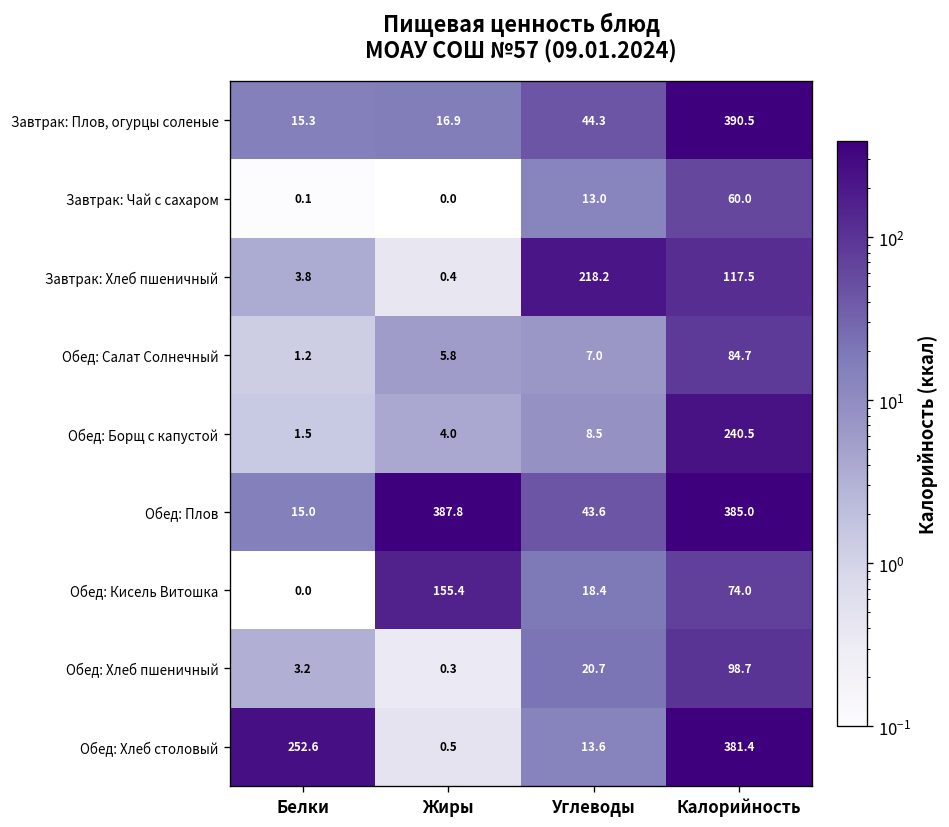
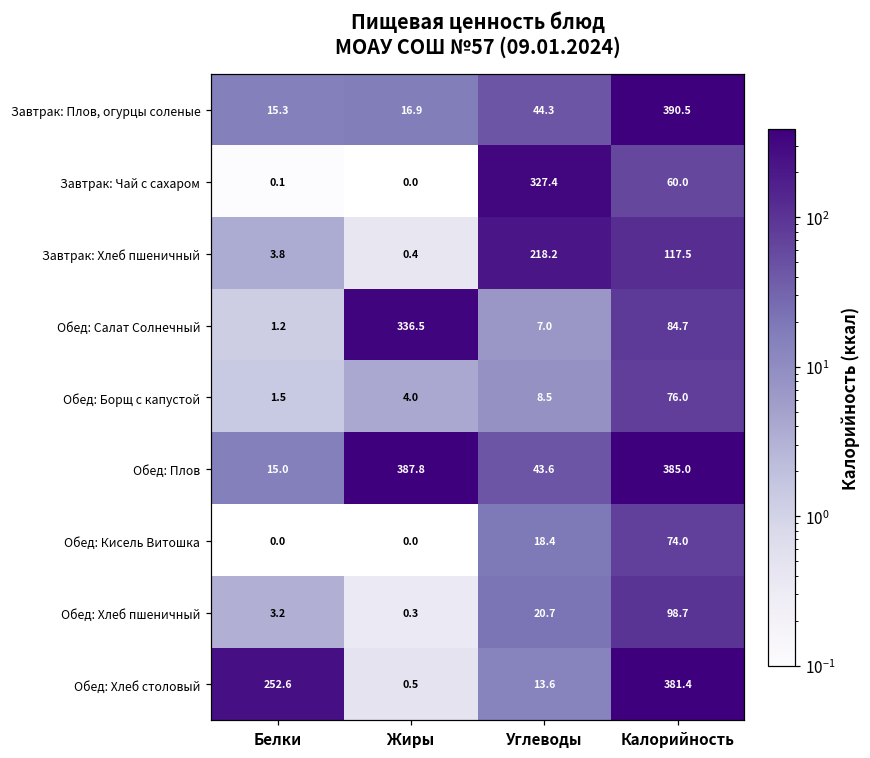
Завтрак: Чай с сахаром, Углеводы: 13.0 -> 327.4
Обед: Салат Солнечный, Жиры: 5.8 -> 336.5
Обед: Борщ с капустой, Калорийность: 240.5 -> 76.0
Обед: Кисель Витошка, Жиры: 155.4 -> 0.0
